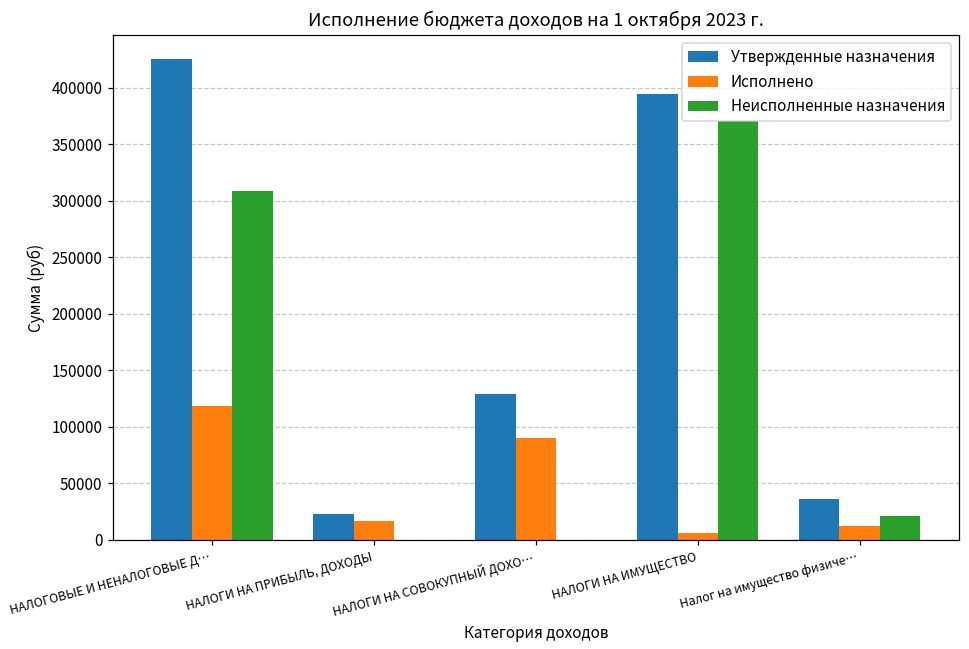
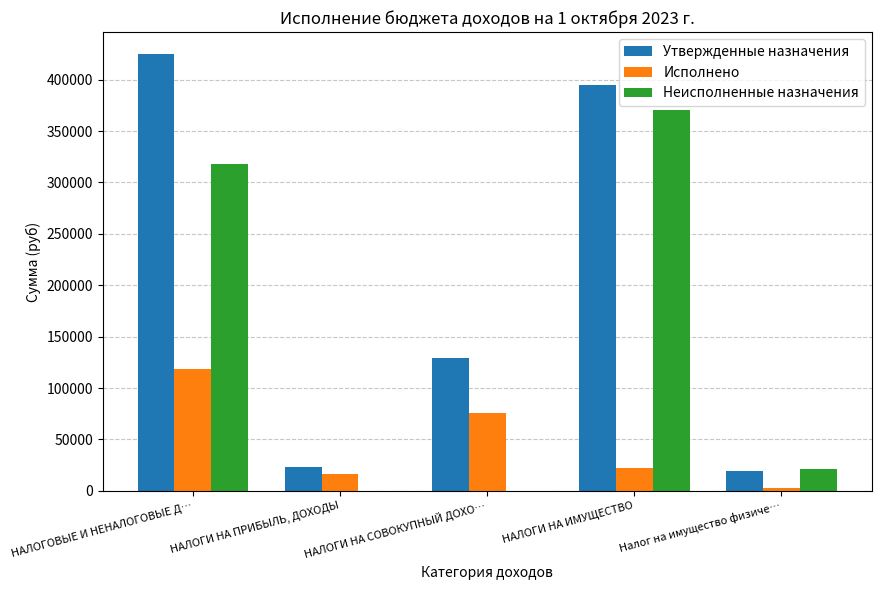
Неисполненные назначения, НАЛОГОВЫЕ И НЕНАЛОГОВЫЕ Д…: 309000 -> 318000
Исполнено, НАЛОГИ НА СОВОКУПНЫЙ ДОХО…: 91000 -> 76000
Исполнено, НАЛОГИ НА ИМУЩЕСТВО: 7000 -> 22000
Утвержденные назначения, Налог на имущество физиче…: 36000 -> 19000
Исполнено, Налог на имущество физиче…: 12000 -> 3000
